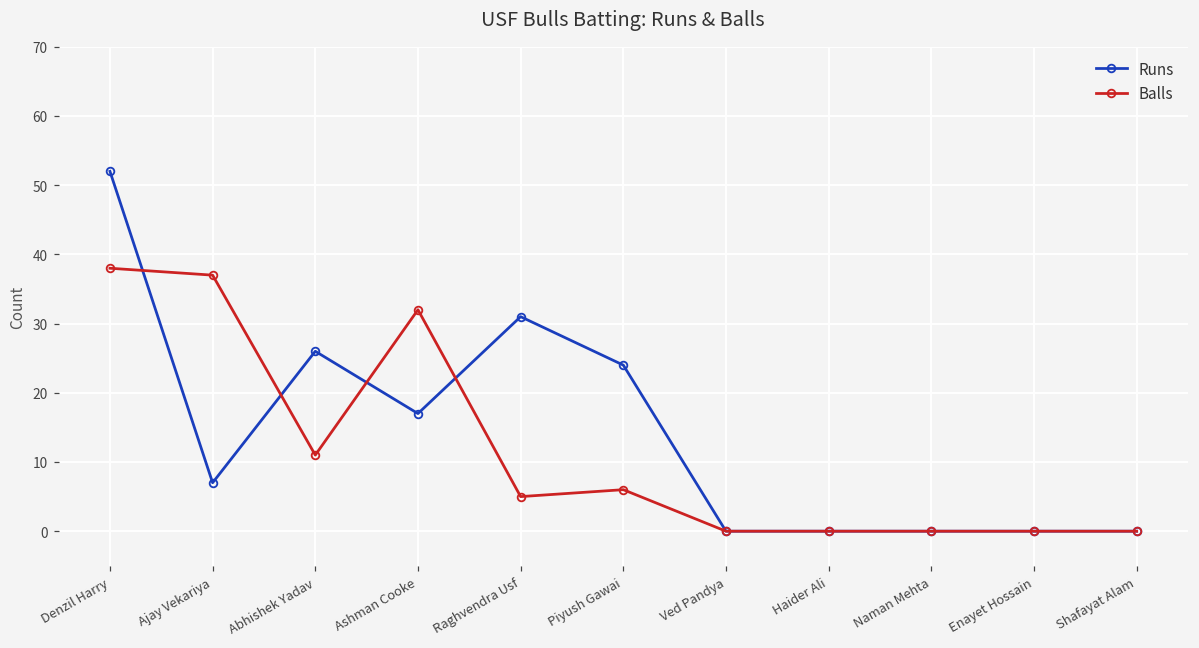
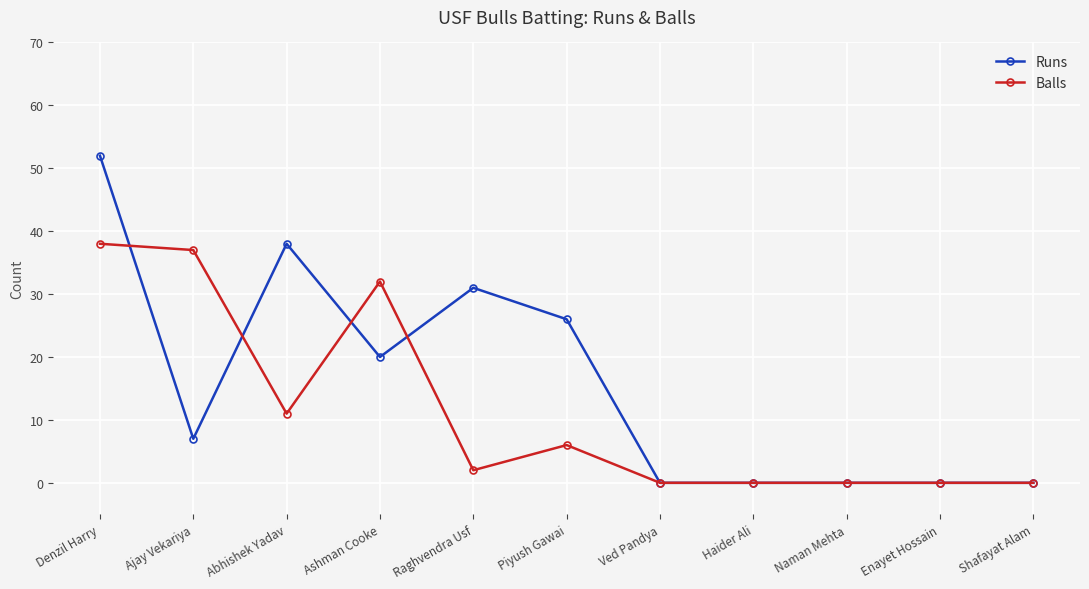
Runs, Abhishek Yadav: 26 -> 38
Runs, Ashman Cooke: 17 -> 20
Balls, Raghvendra Usf: 5 -> 2
Runs, Piyush Gawai: 24 -> 26
